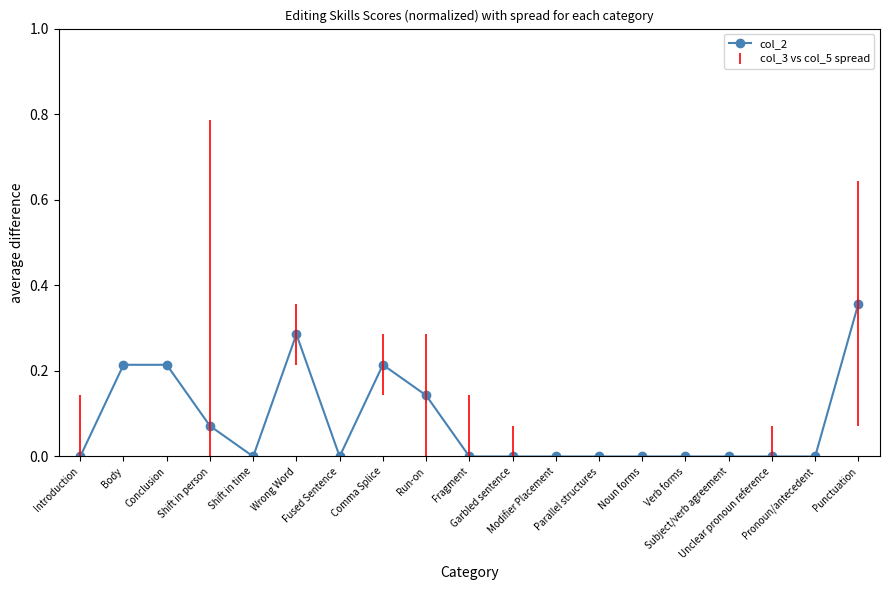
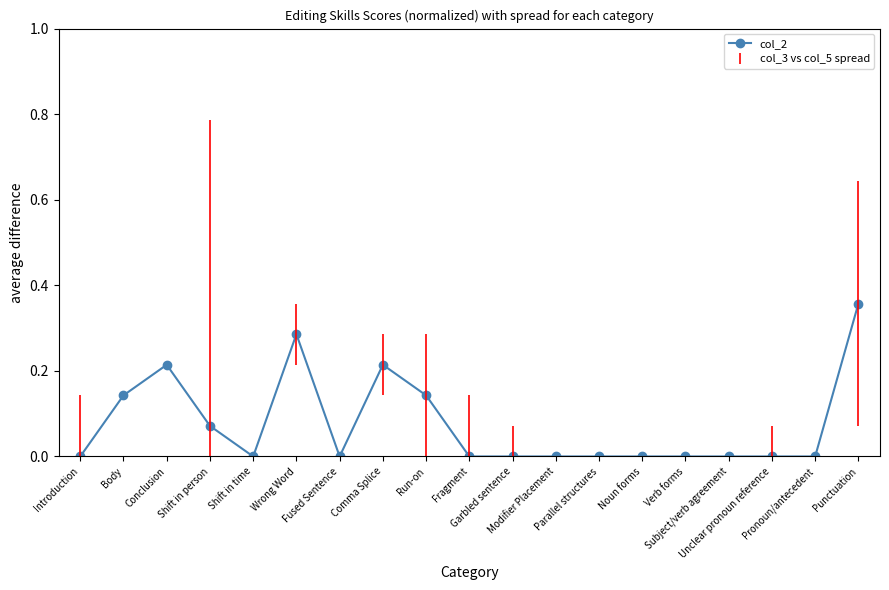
Body: 0.21 -> 0.14
